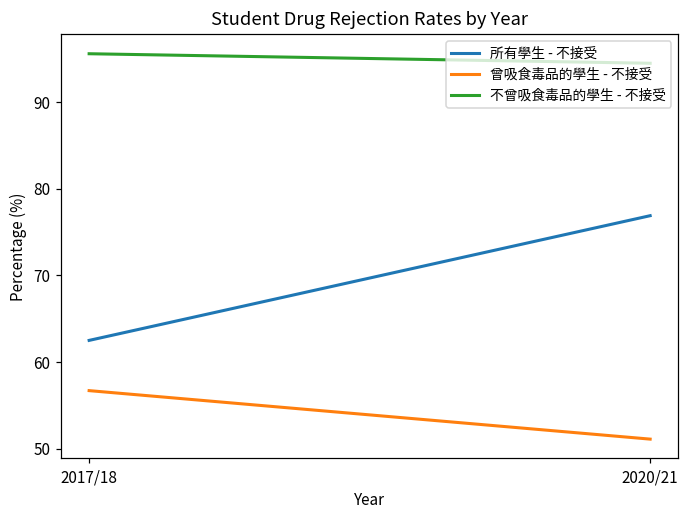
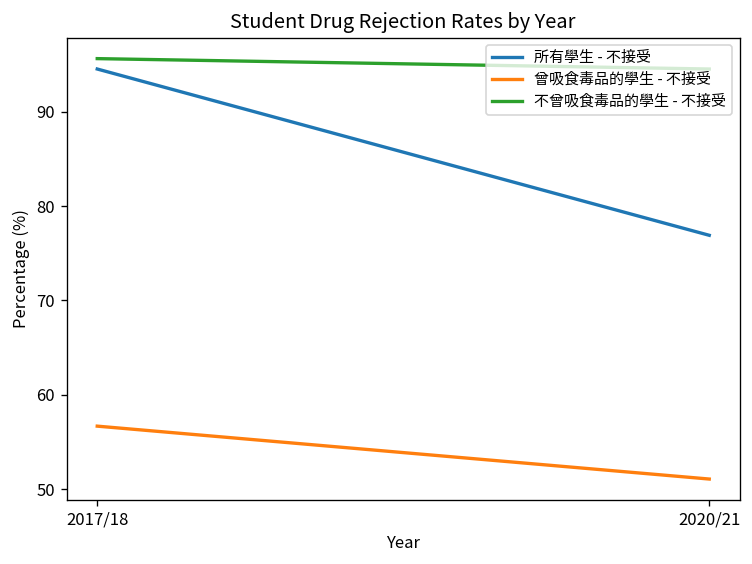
所有學生 - 不接受, 2017/18: 63 -> 95
